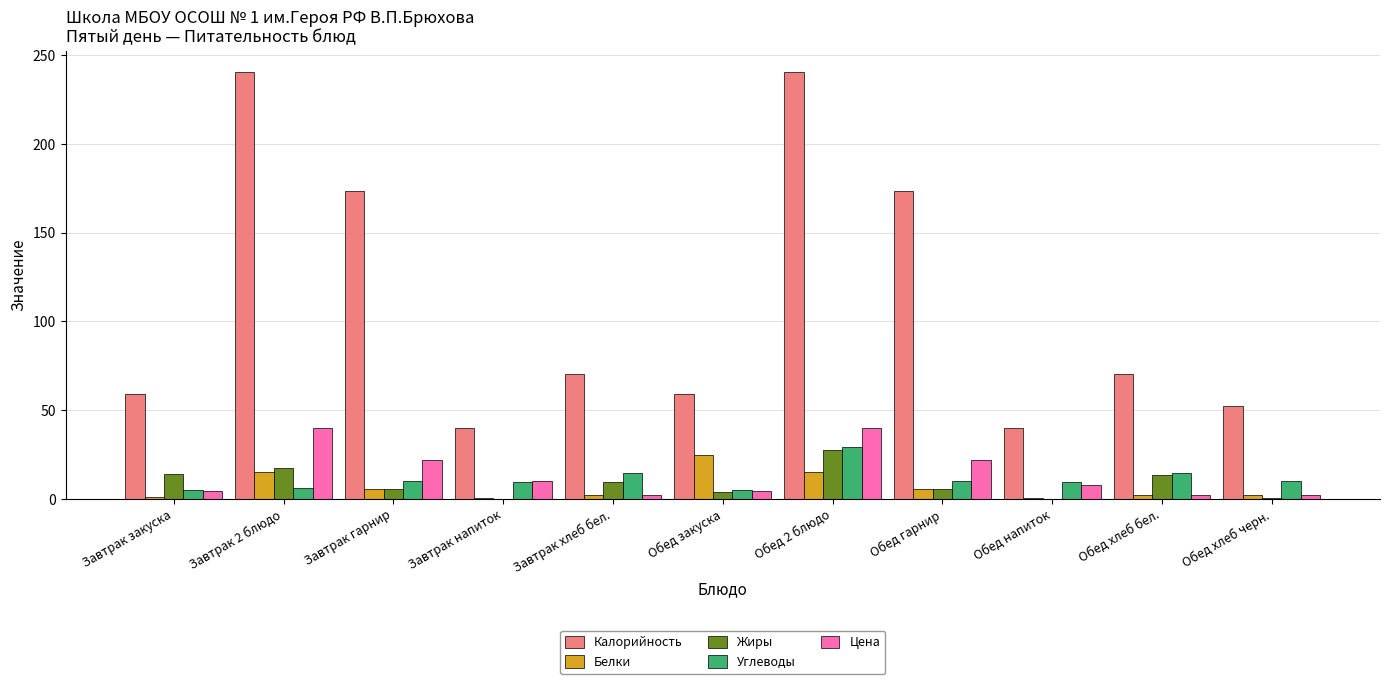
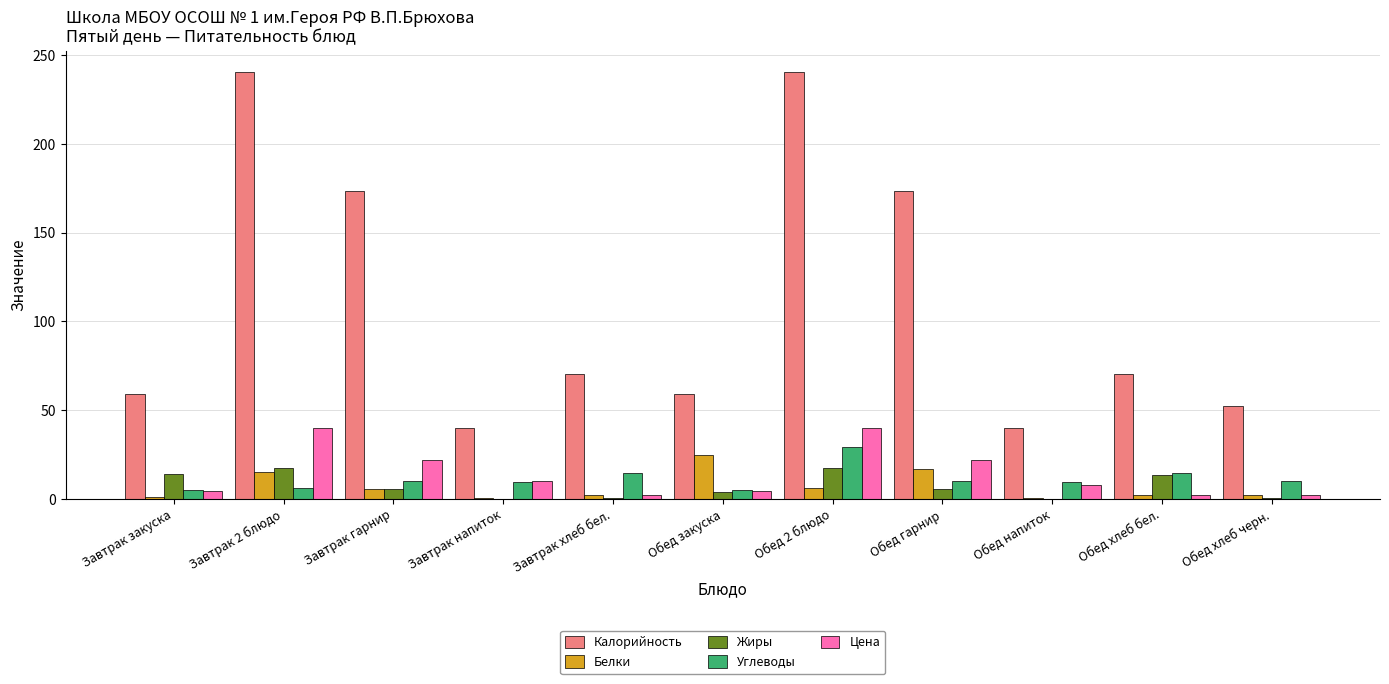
Жиры, Завтрак хлеб бел.: 9 -> 0
Белки, Обед 2 блюдо: 15 -> 6
Жиры, Обед 2 блюдо: 27 -> 17
Белки, Обед гарнир: 6 -> 17
